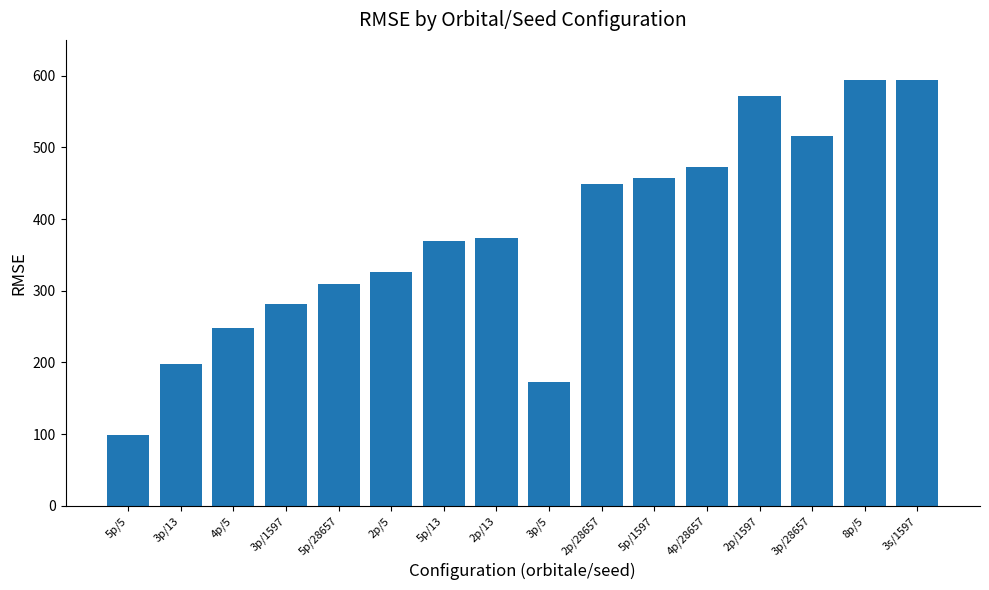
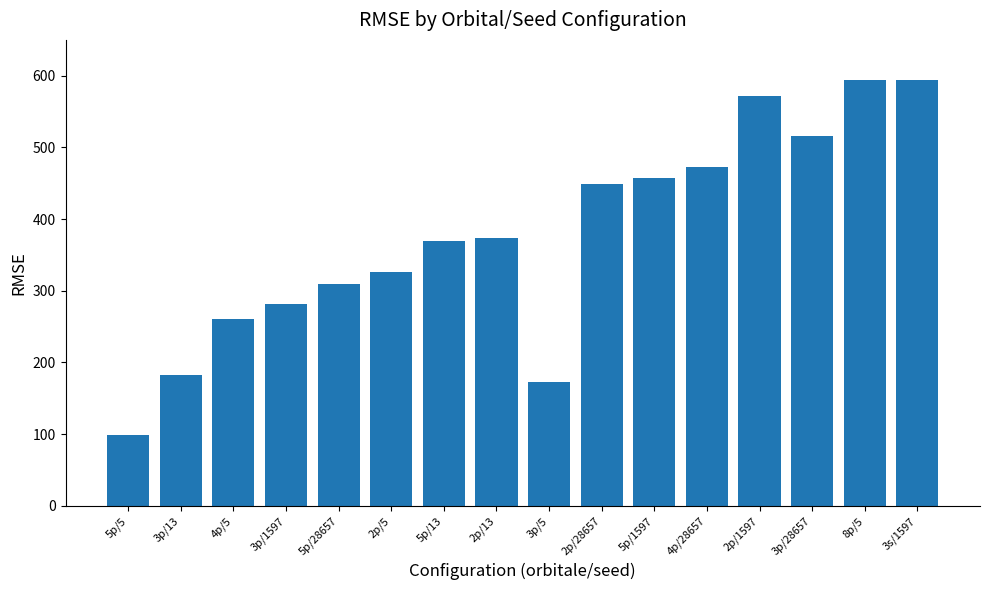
3p/13: 200 -> 180
4p/5: 250 -> 260
